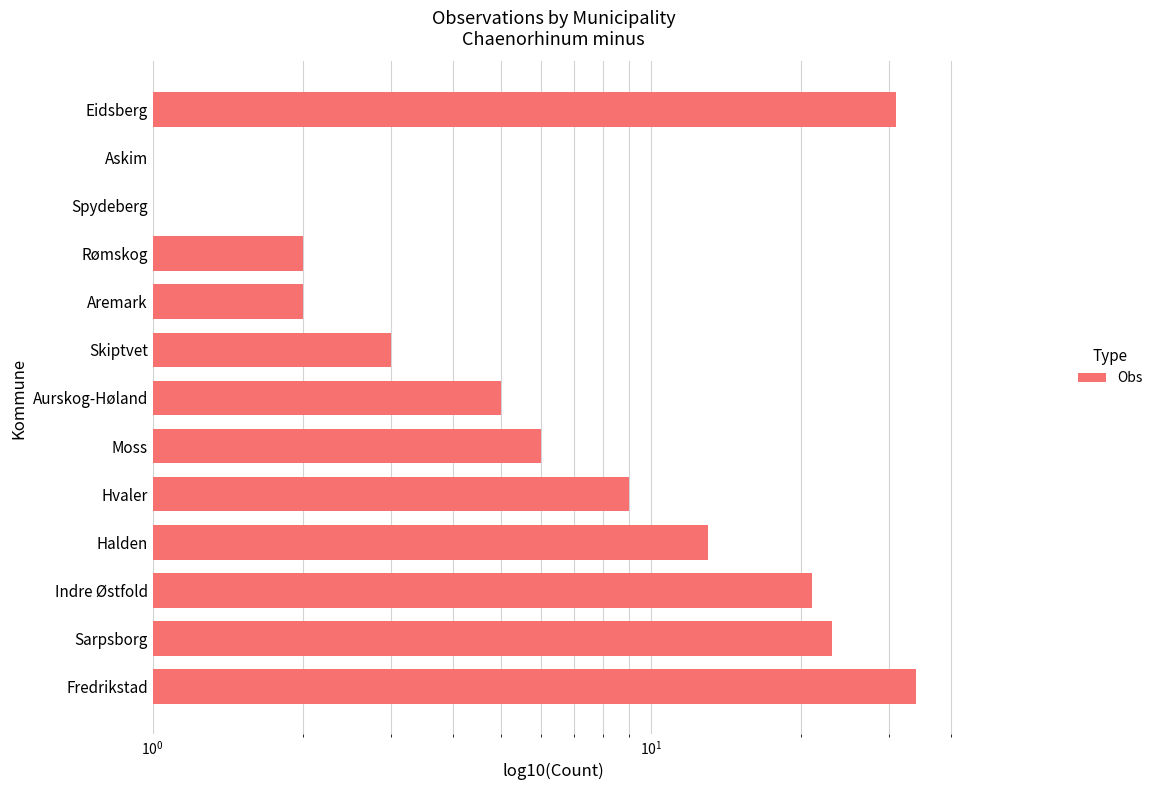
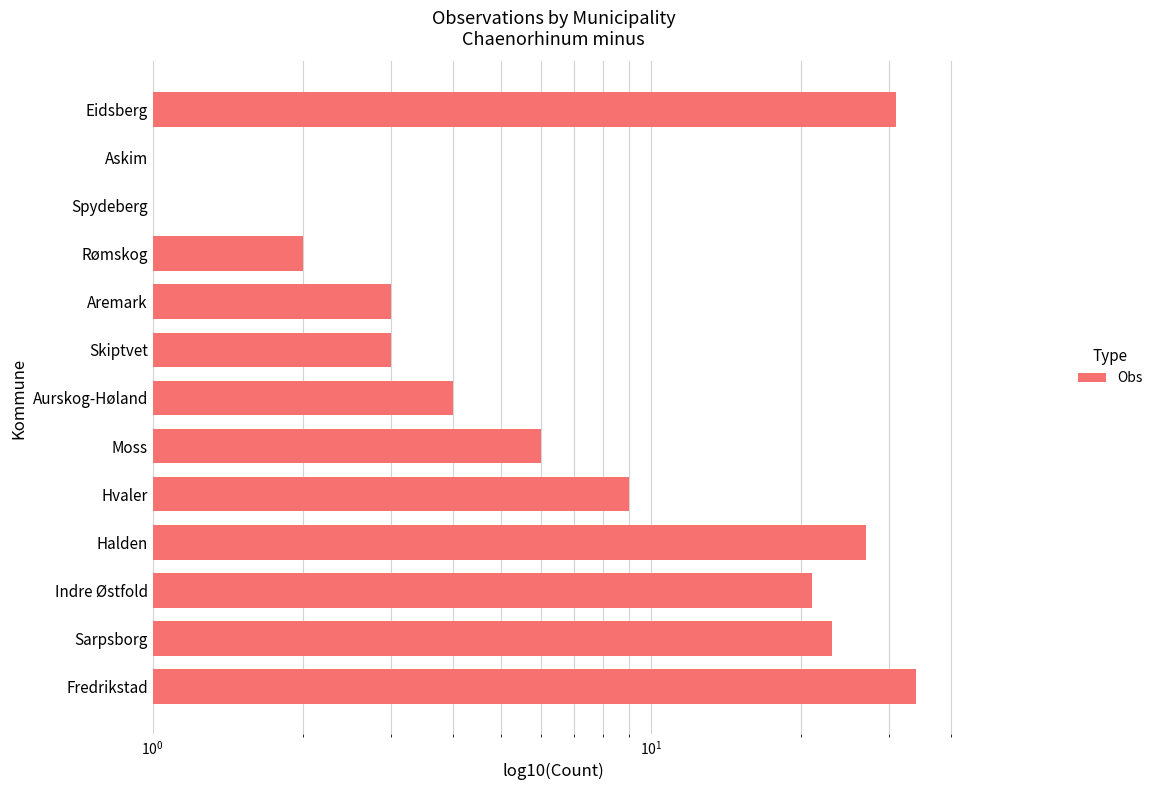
Aremark: 2 -> 3
Aurskog-Høland: 5 -> 4
Halden: 13 -> 27
